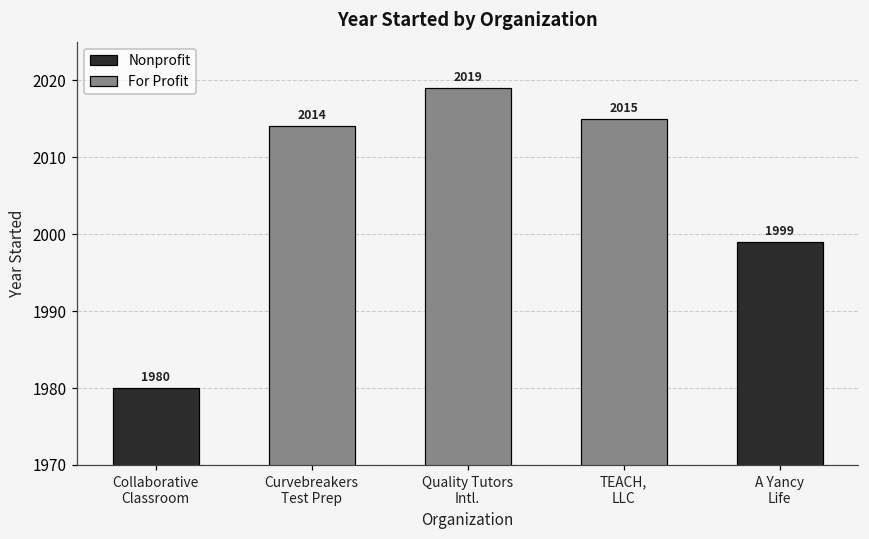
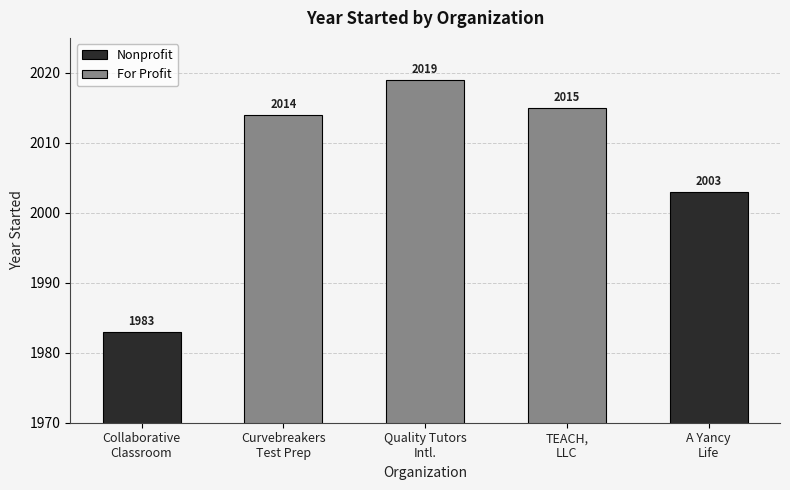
Nonprofit, Collaborative Classroom: 1980 -> 1983
Nonprofit, A Yancy Life: 1999 -> 2003
